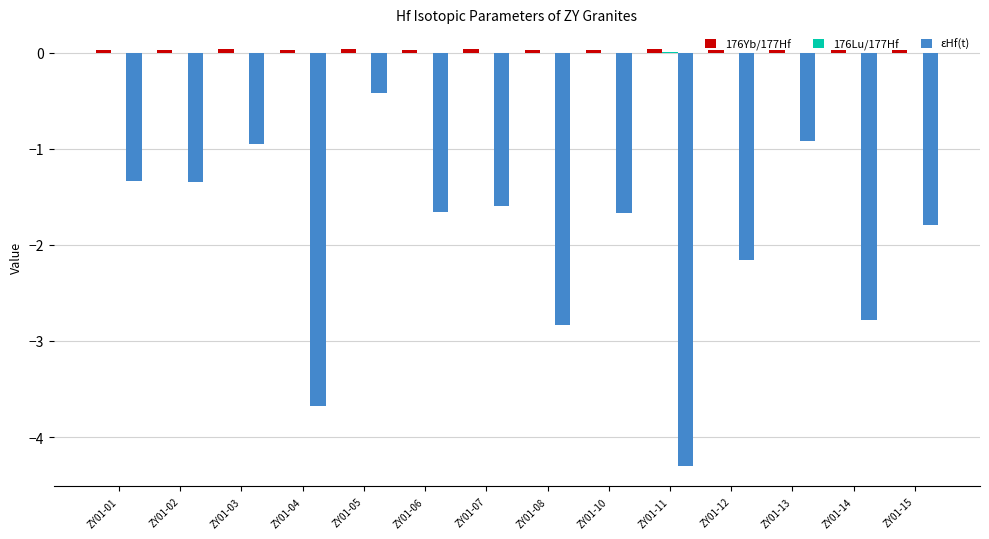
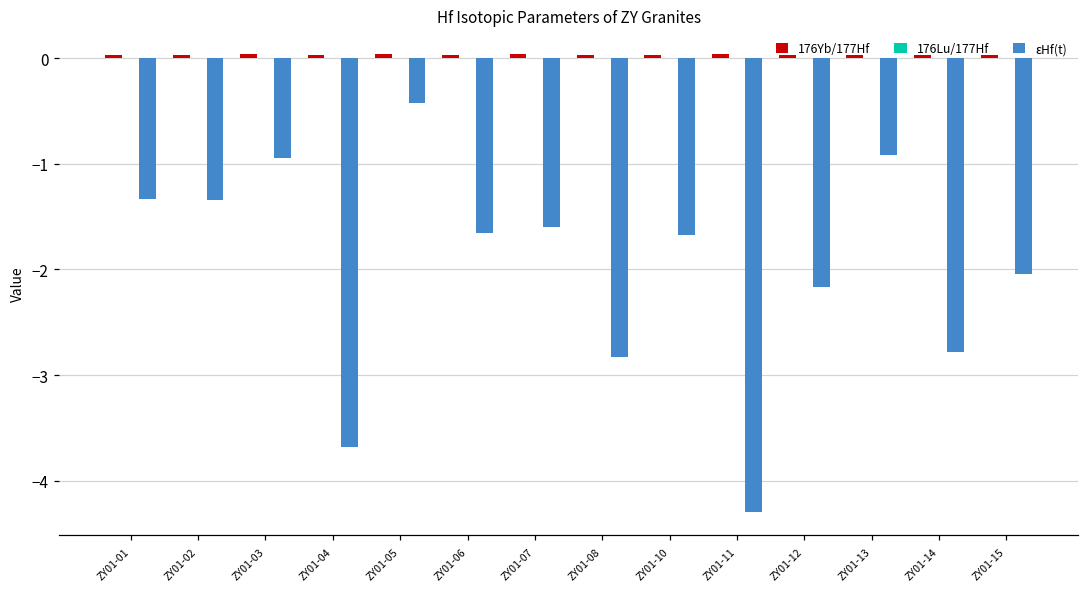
εHf(t), ZY01-15: -1.8 -> -2.0
